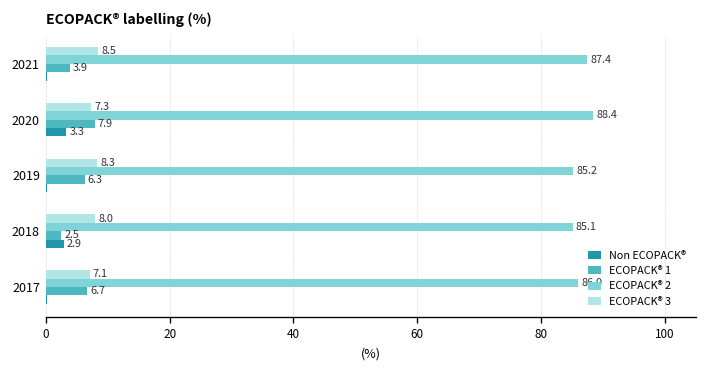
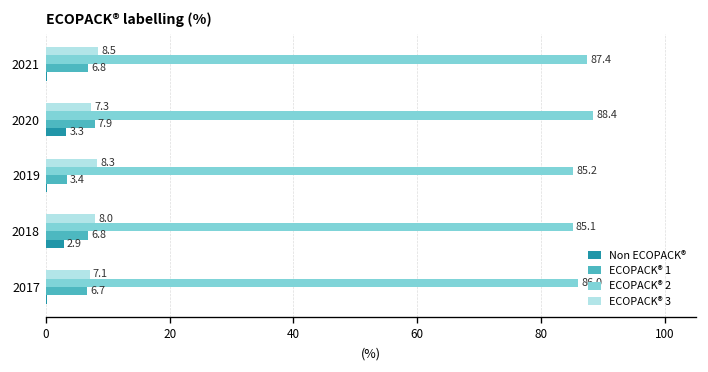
ECOPACK® 1, 2021: 3.9 -> 6.8
ECOPACK® 1, 2019: 6.3 -> 3.4
ECOPACK® 1, 2018: 2.5 -> 6.8
